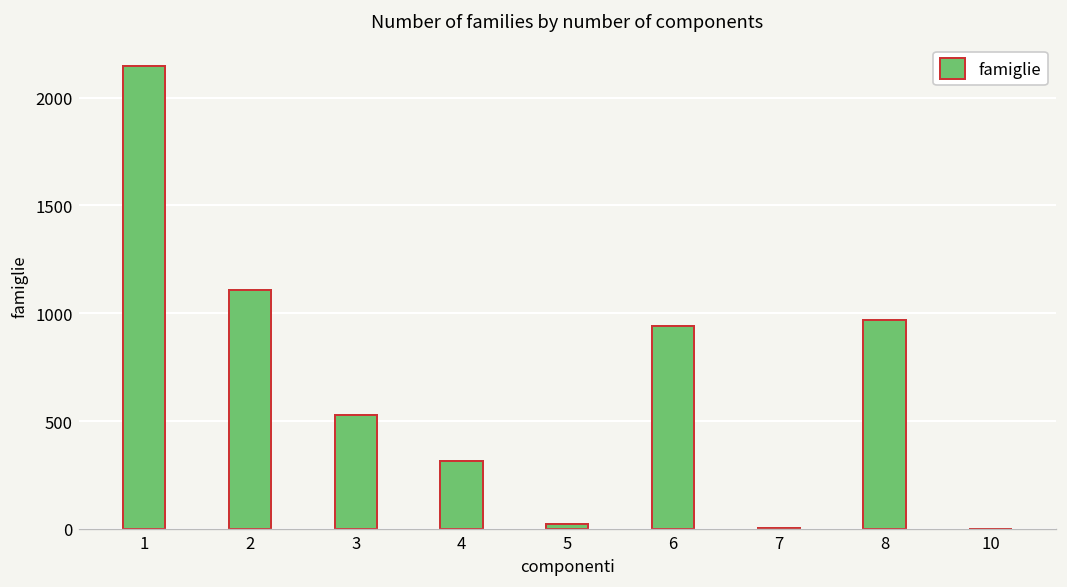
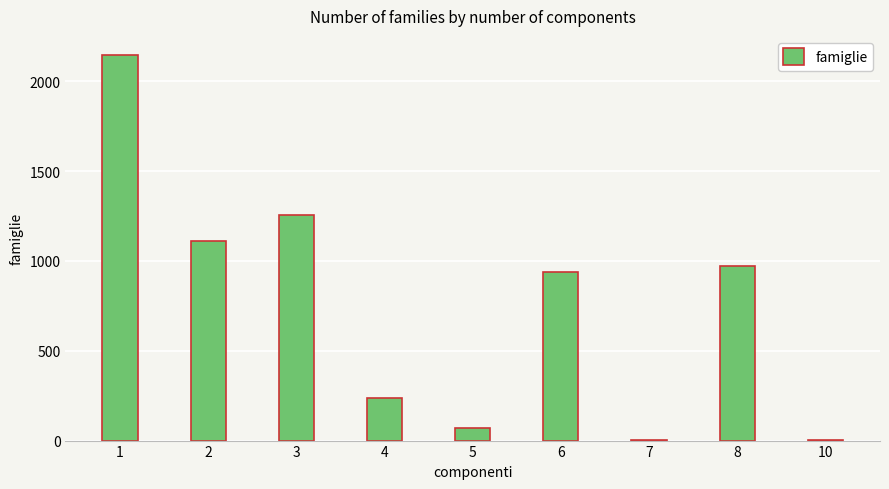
3: 530 -> 1260
4: 320 -> 240
5: 30 -> 70
